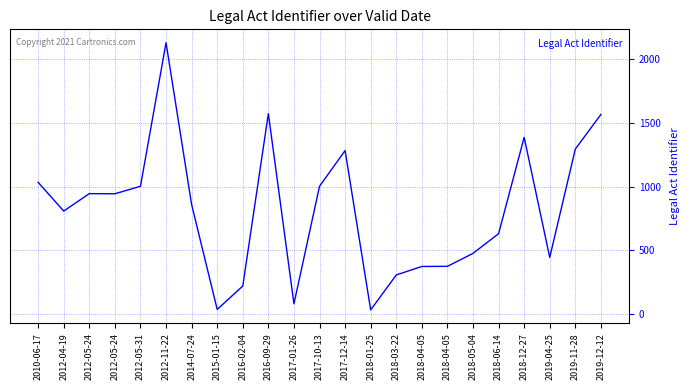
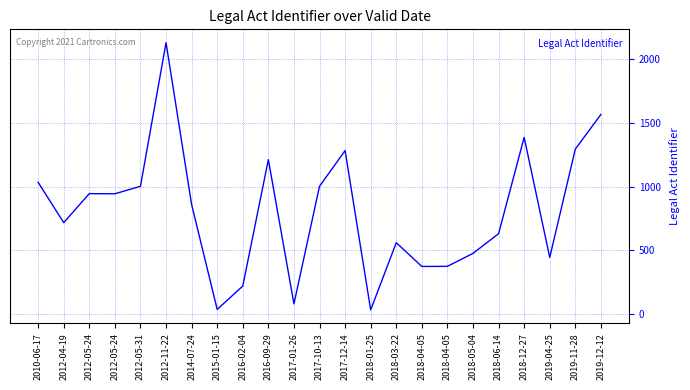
2012-04-19: 810 -> 720
2016-09-29: 1570 -> 1210
2018-03-22: 300 -> 560
